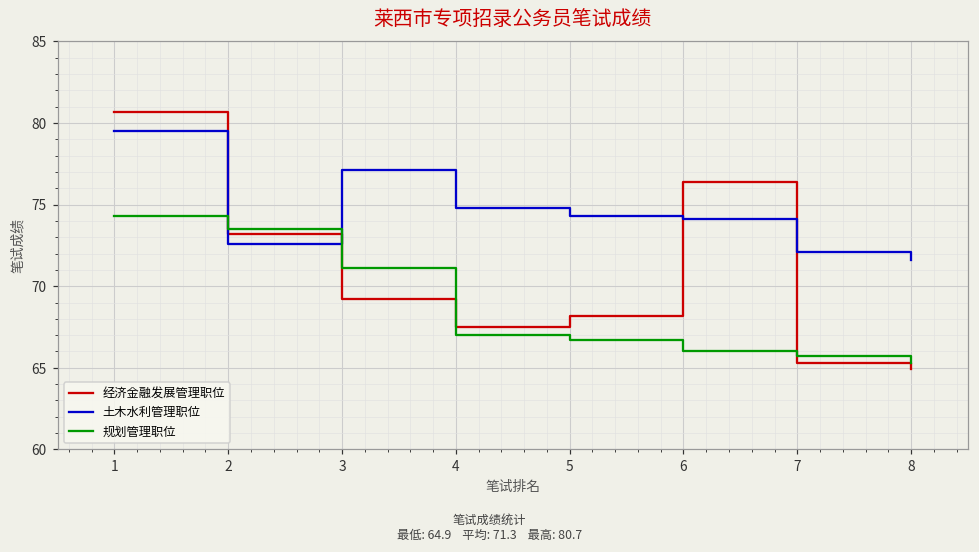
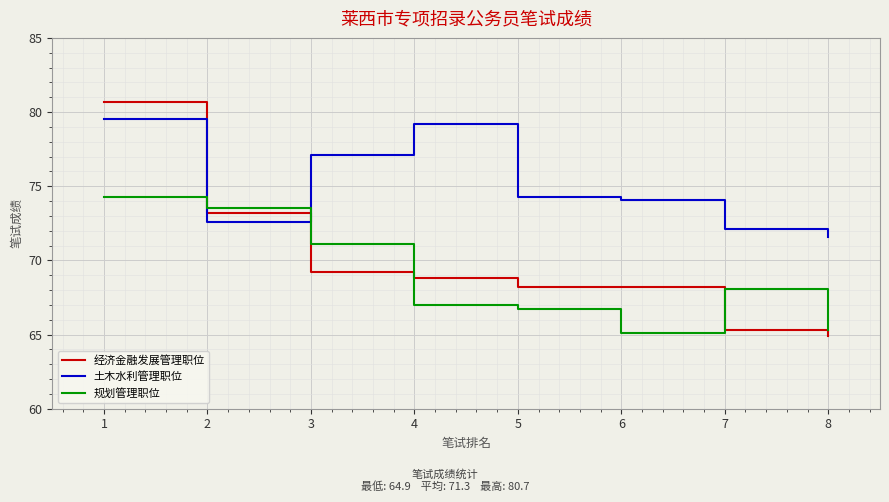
经济金融发展管理职位, 4: 67.5 -> 68.8
土木水利管理职位, 4: 74.8 -> 79.2
经济金融发展管理职位, 6: 76.4 -> 68.2
规划管理职位, 6: 66.0 -> 65.1
规划管理职位, 7: 65.7 -> 68.1
